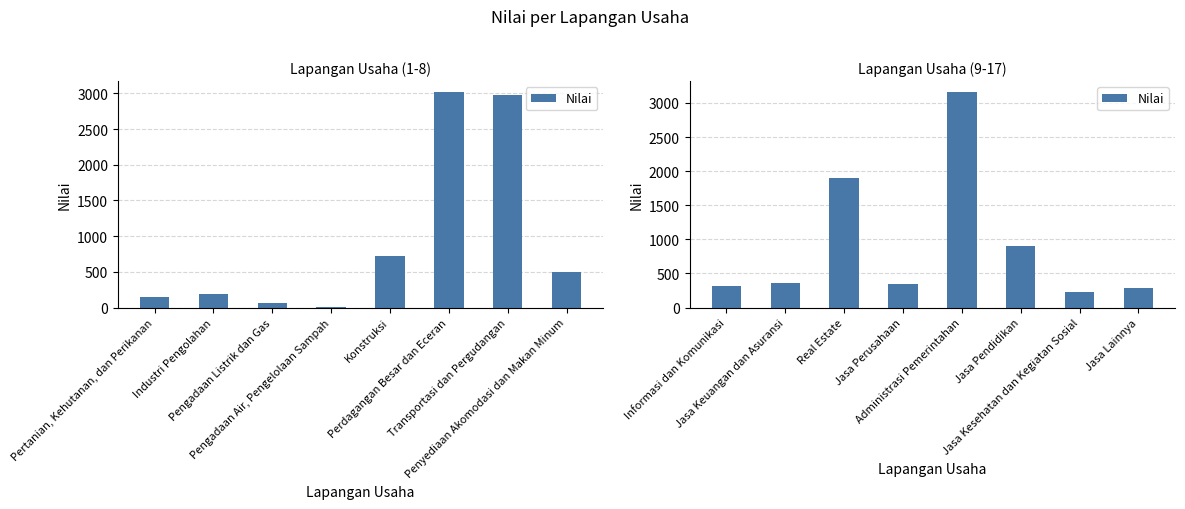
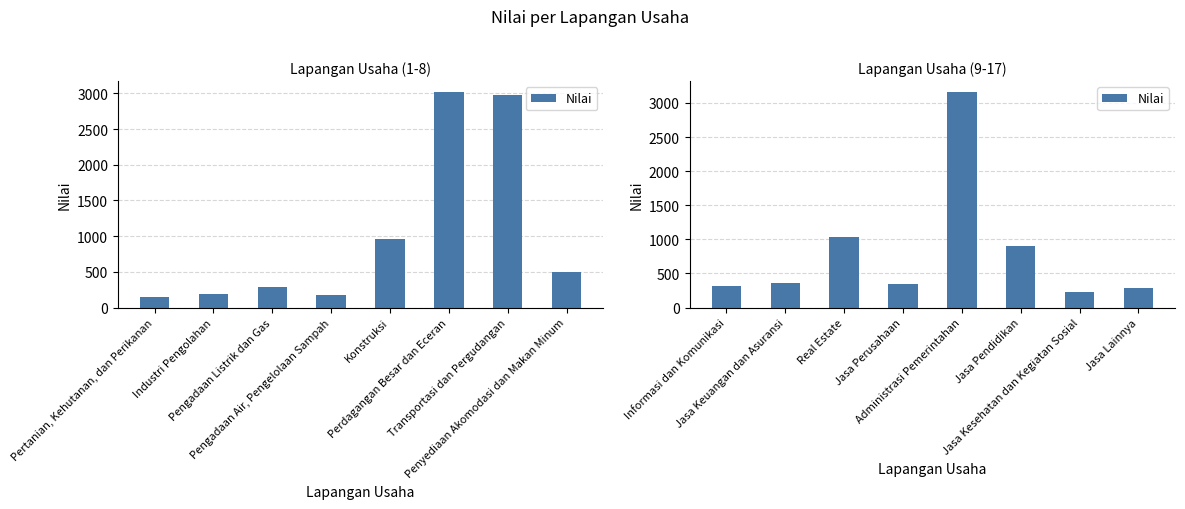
Lapangan Usaha (1-8), Pengadaan Listrik dan Gas: 100 -> 300
Lapangan Usaha (1-8), Pengadaan Air, Pengelolaan Sampah: 0 -> 200
Lapangan Usaha (1-8), Konstruksi: 700 -> 1000
Lapangan Usaha (9-17), Real Estate: 1900 -> 1000
